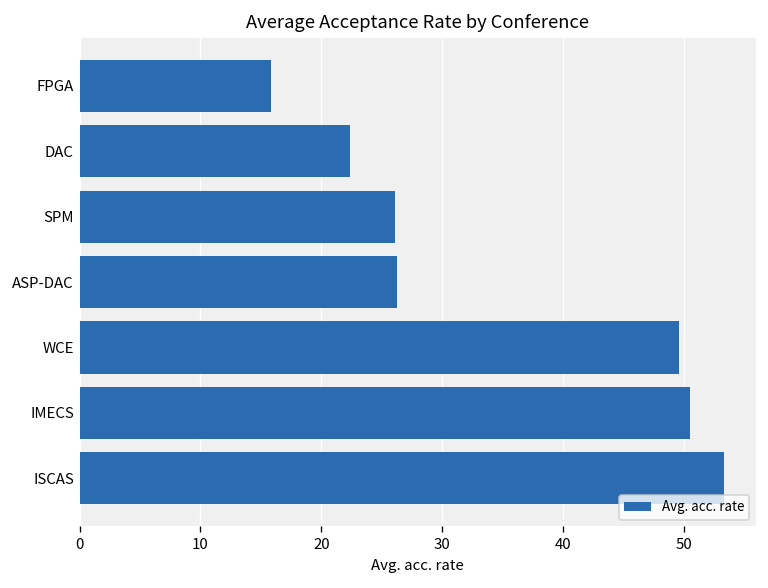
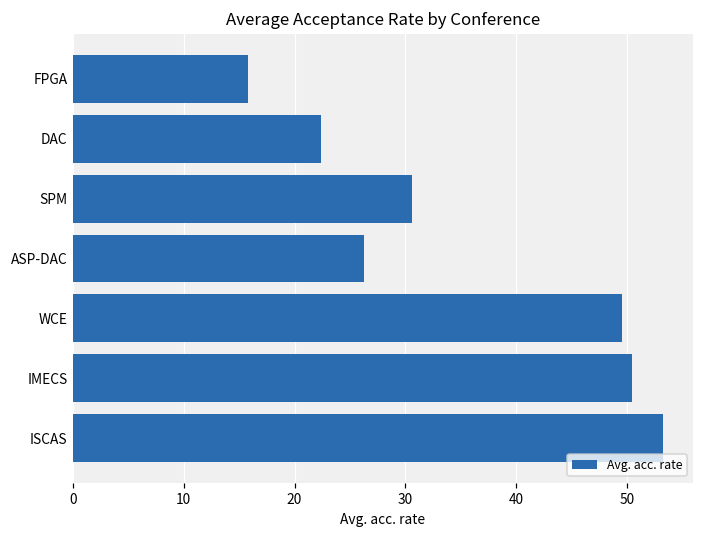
SPM: 26.1 -> 30.6
